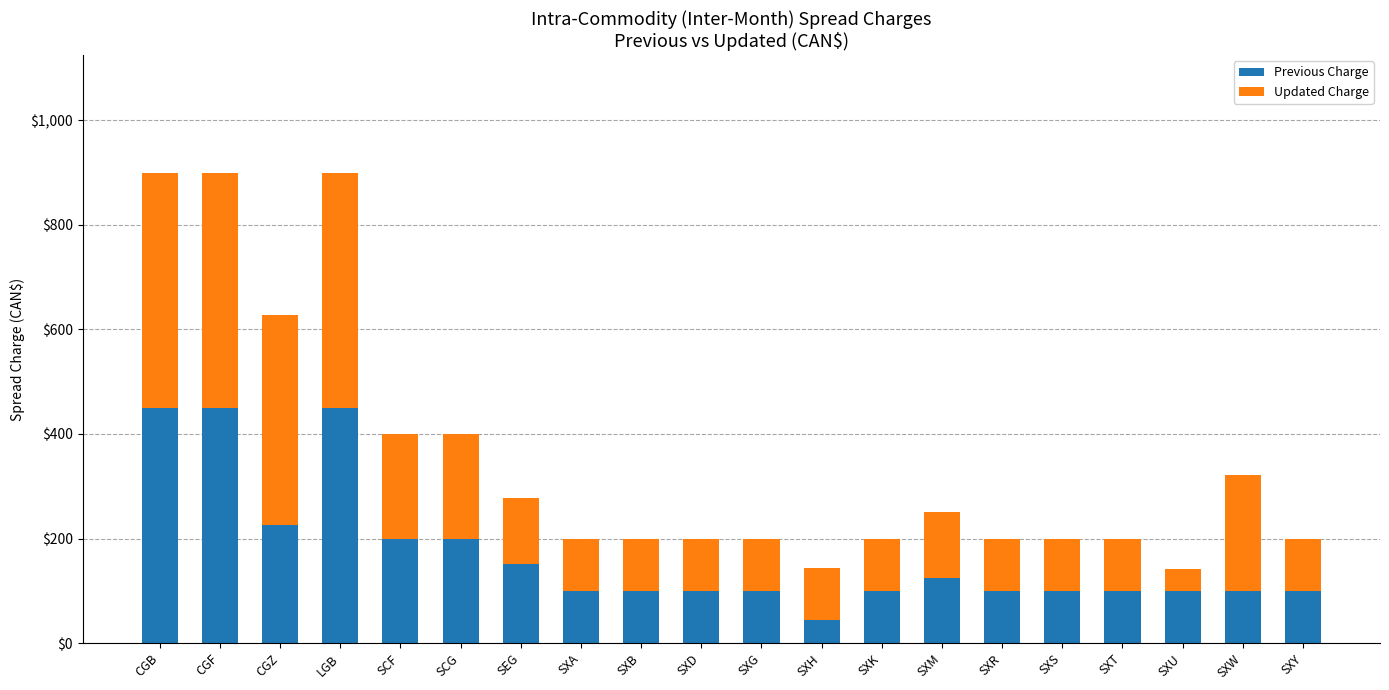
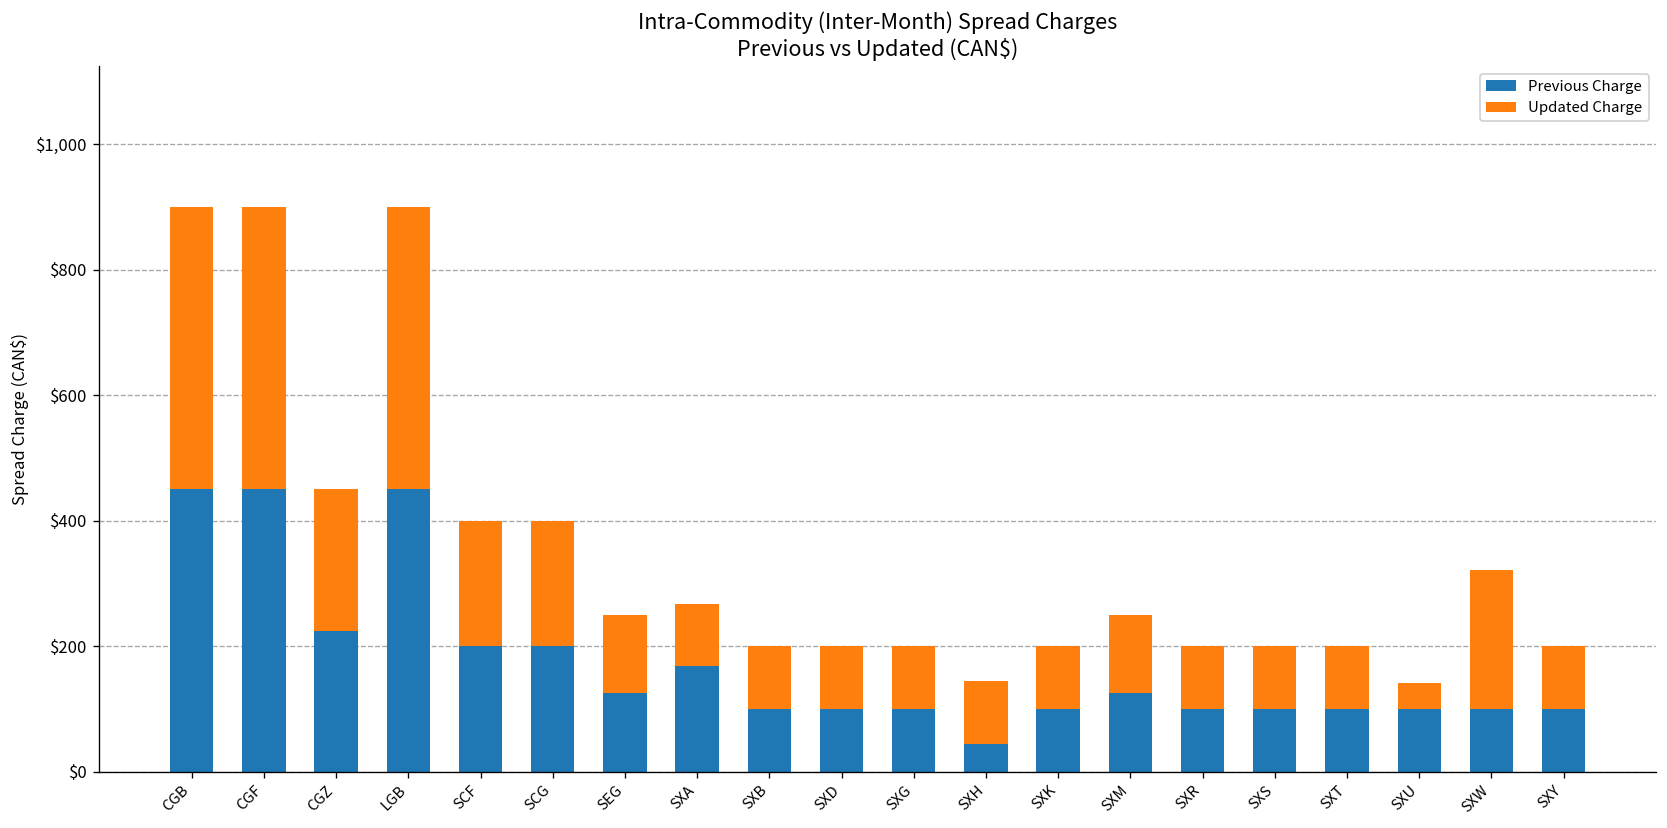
Updated Charge, CGZ: $400 -> $230
Previous Charge, SEG: $150 -> $130
Previous Charge, SXA: $100 -> $170
